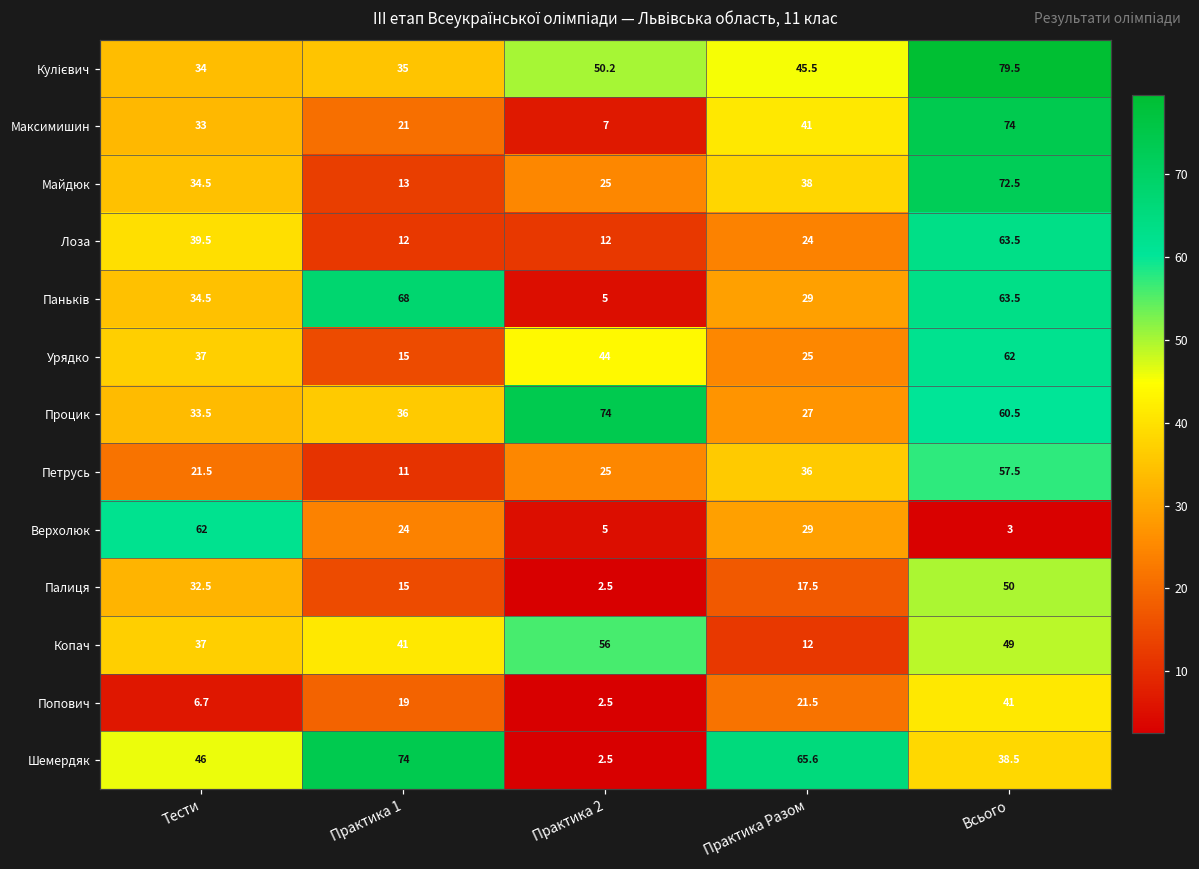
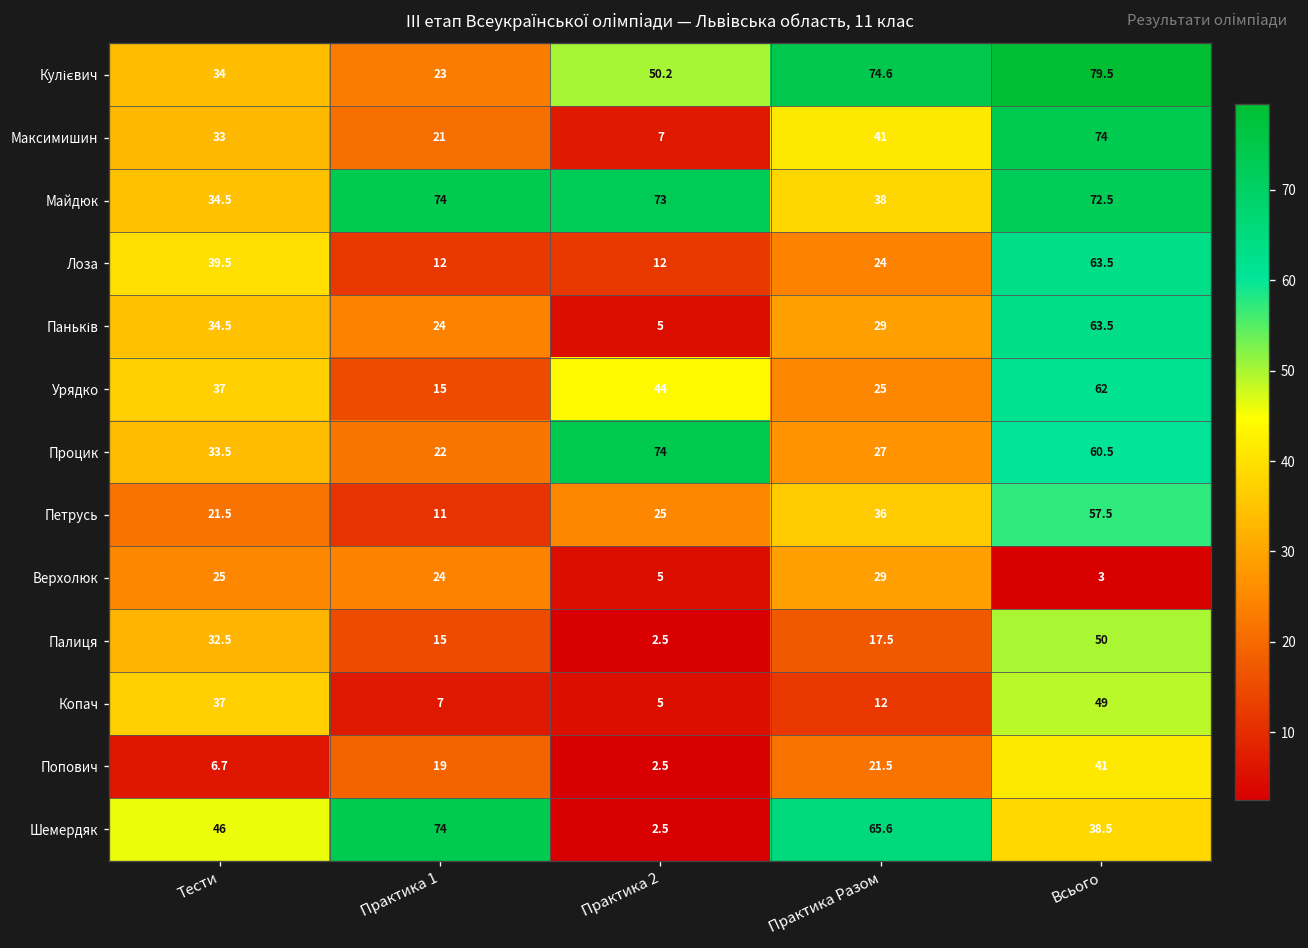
Кулієвич, Практика 1: 35 -> 23
Кулієвич, Практика Разом: 45.5 -> 74.6
Майдюк, Практика 1: 13 -> 74
Майдюк, Практика 2: 25 -> 73
Паньків, Практика 1: 68 -> 24
Процик, Практика 1: 36 -> 22
Верхолюк, Тести: 62 -> 25
Копач, Практика 1: 41 -> 7
Копач, Практика 2: 56 -> 5
